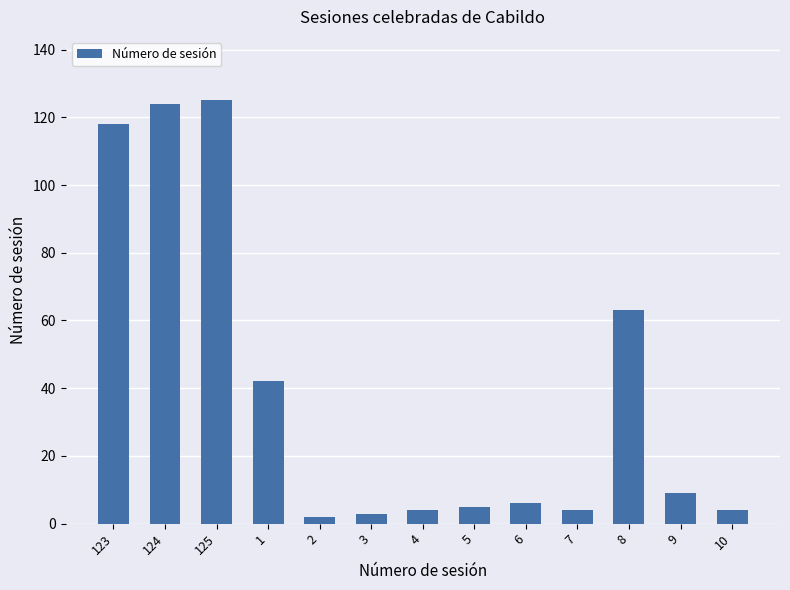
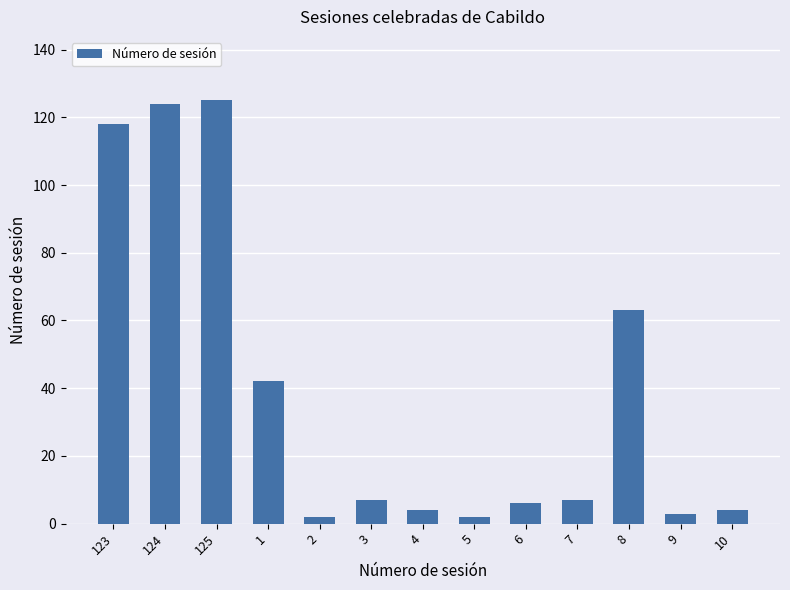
3: 3 -> 7
5: 5 -> 2
7: 4 -> 7
9: 9 -> 3
